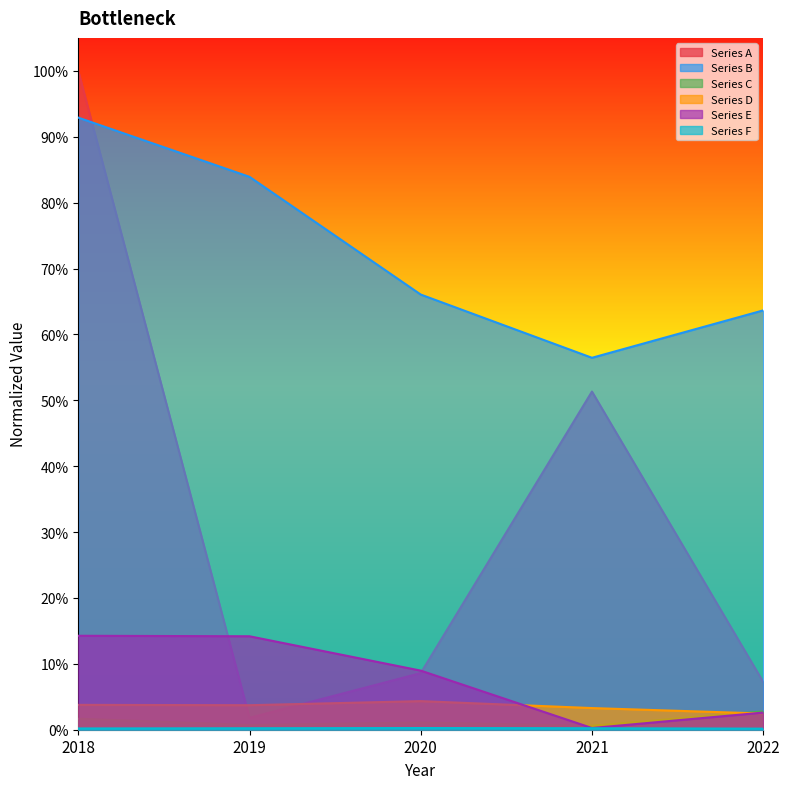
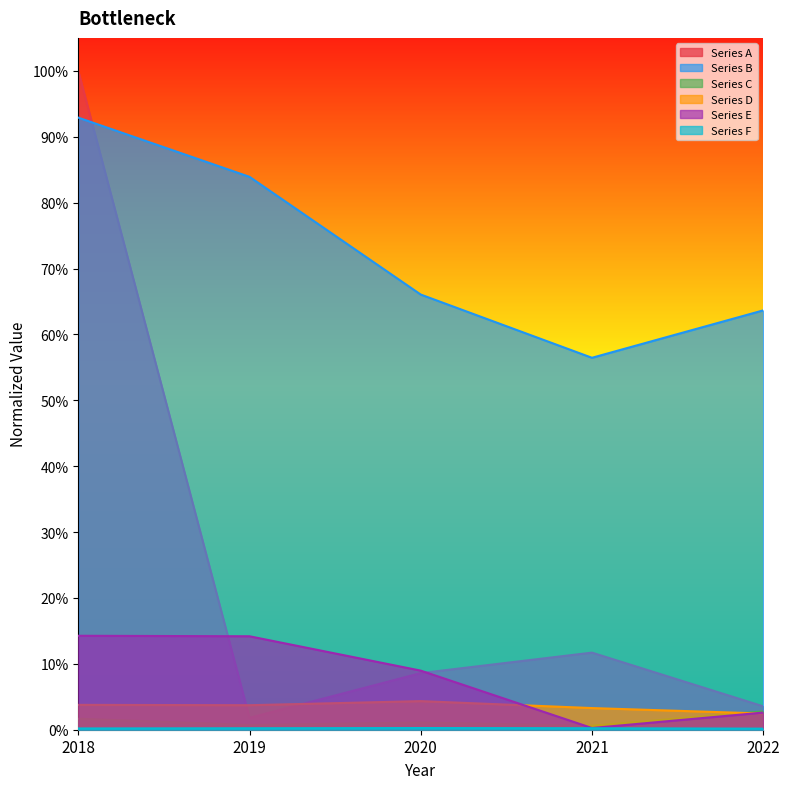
Series A, 2021: 51% -> 12%
Series A, 2022: 7% -> 4%
